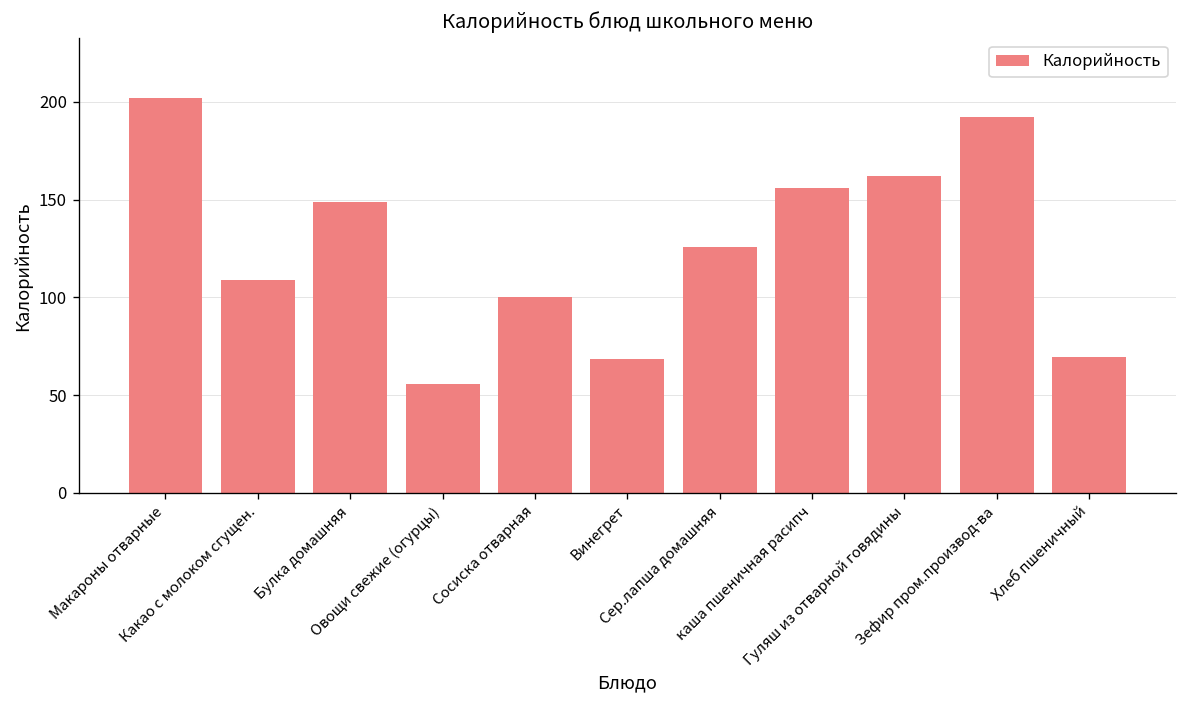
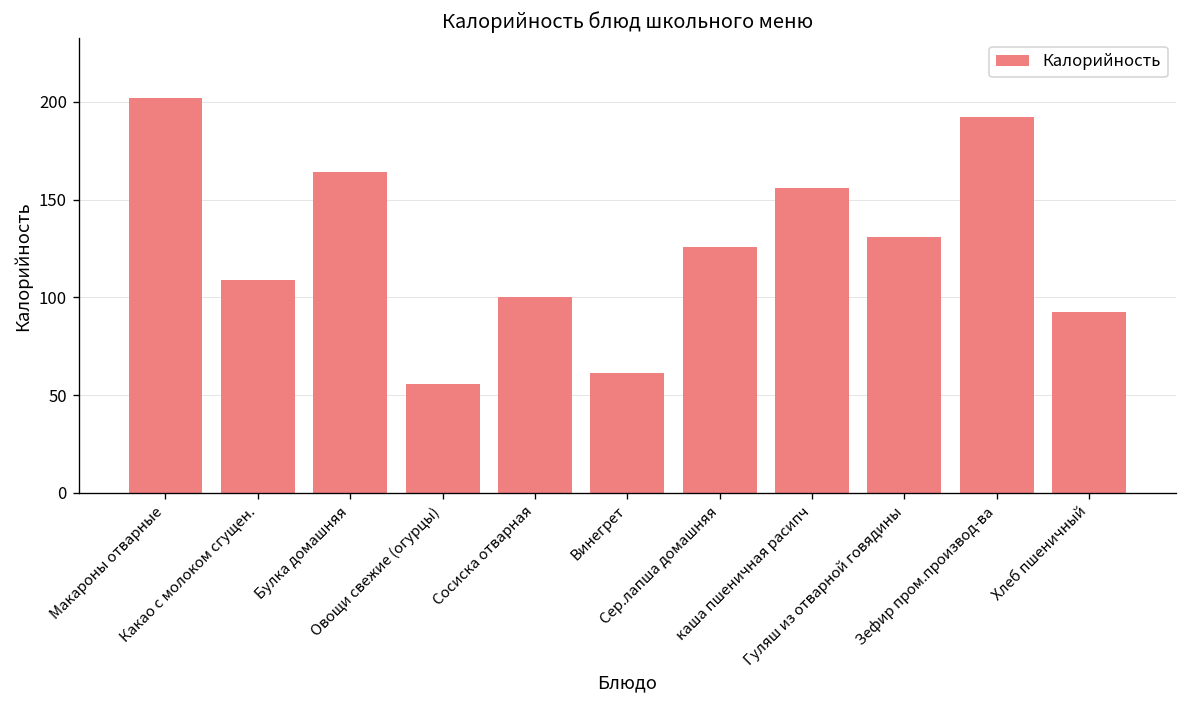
Булка домашняя: 149 -> 164
Винегрет: 69 -> 61
Гуляш из отварной говядины: 162 -> 131
Хлеб пшеничный: 70 -> 92
